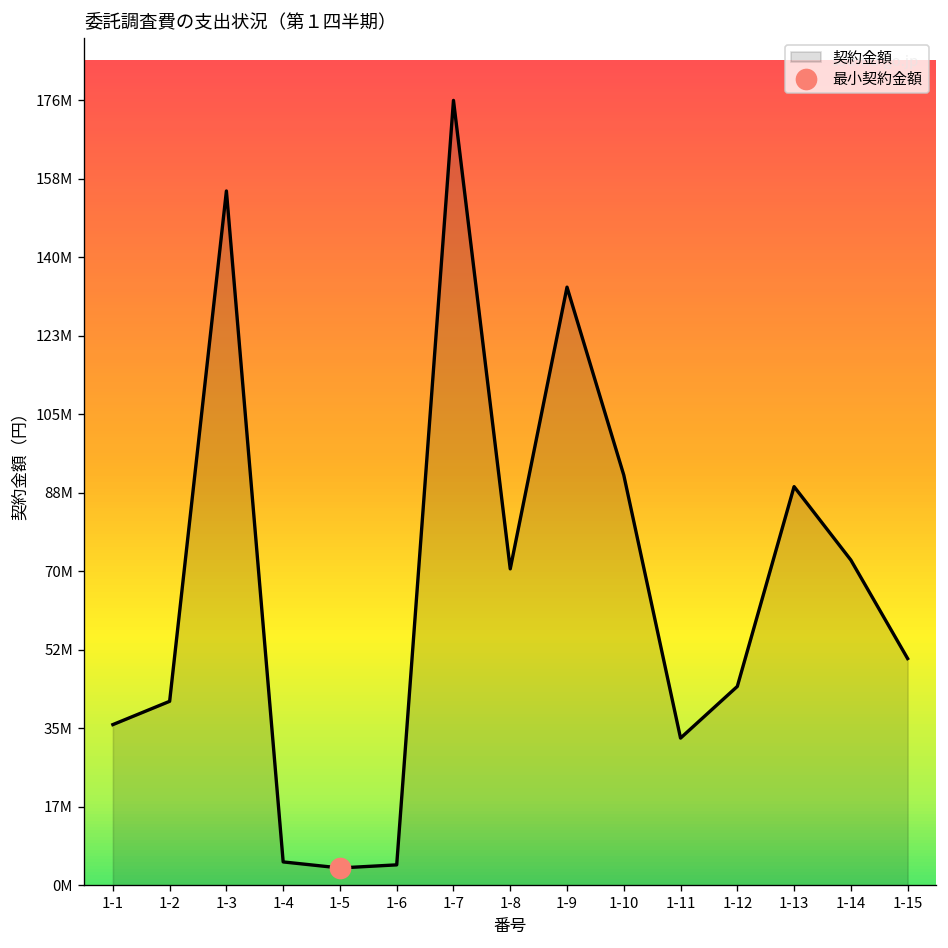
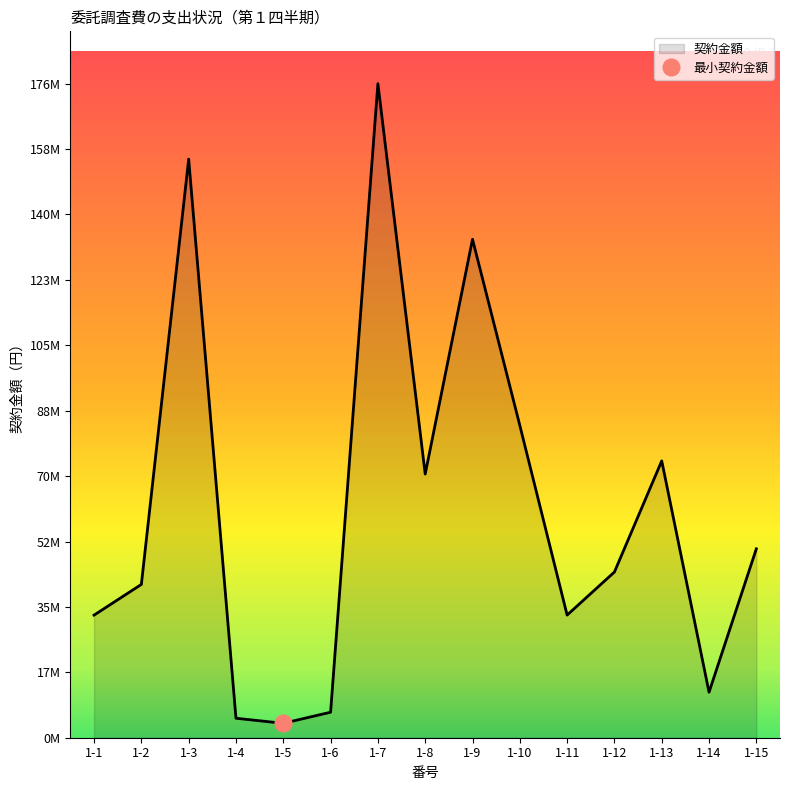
契約金額, 1-1: 36000000 -> 33000000
契約金額, 1-6: 5000000 -> 7000000
契約金額, 1-10: 92000000 -> 84000000
契約金額, 1-13: 89000000 -> 74000000
契約金額, 1-14: 73000000 -> 12000000
